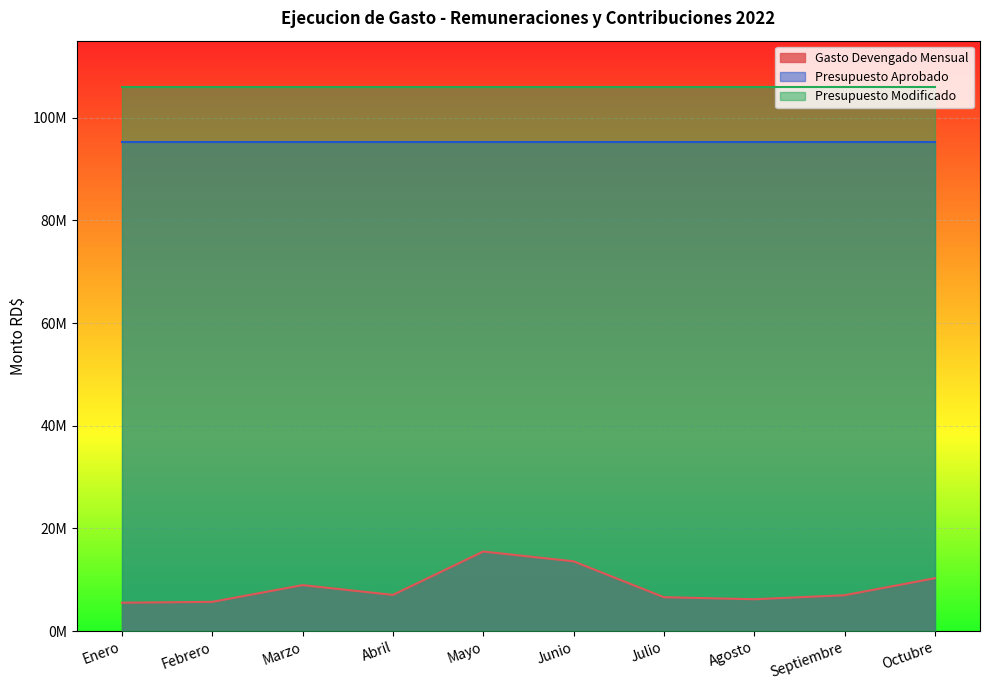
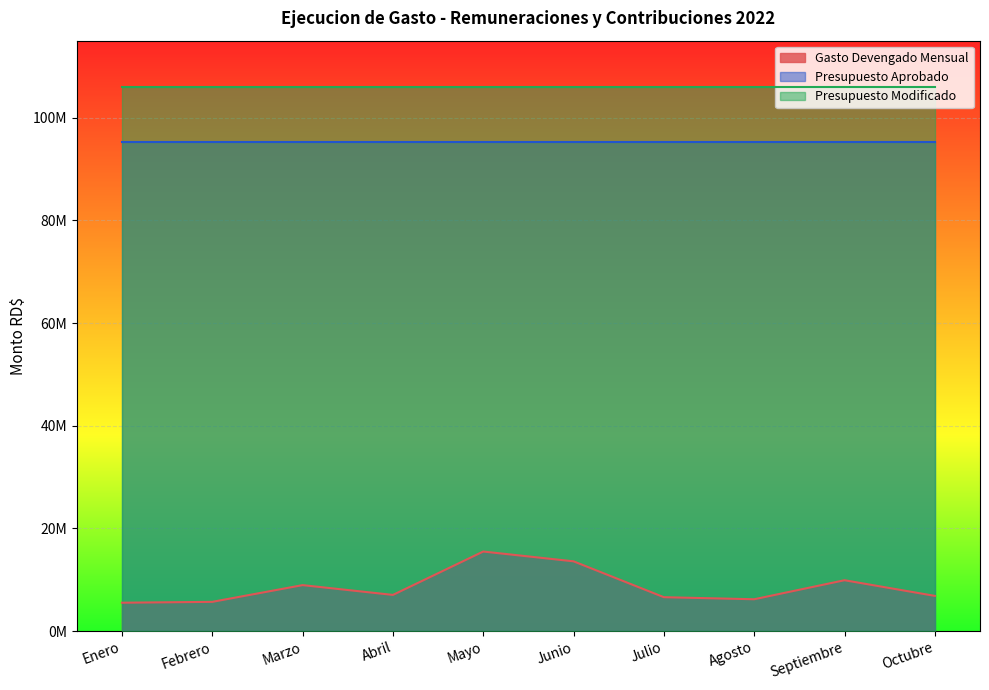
Gasto Devengado Mensual, Septiembre: 7000000 -> 10000000
Gasto Devengado Mensual, Octubre: 10000000 -> 7000000
